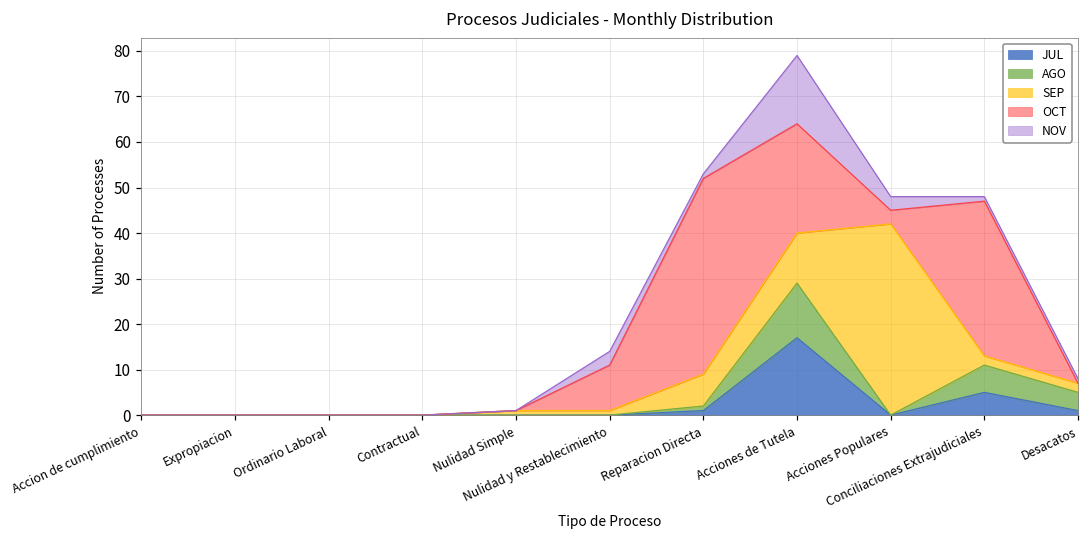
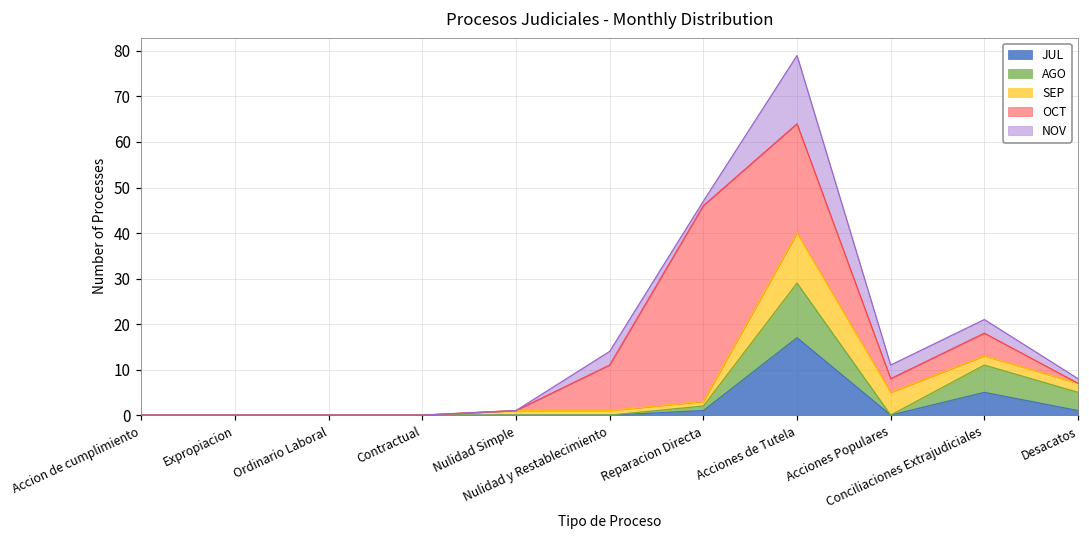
SEP, Reparacion Directa: 7 -> 1
SEP, Acciones Populares: 42 -> 5
OCT, Conciliaciones Extrajudiciales: 34 -> 5
NOV, Conciliaciones Extrajudiciales: 1 -> 3
